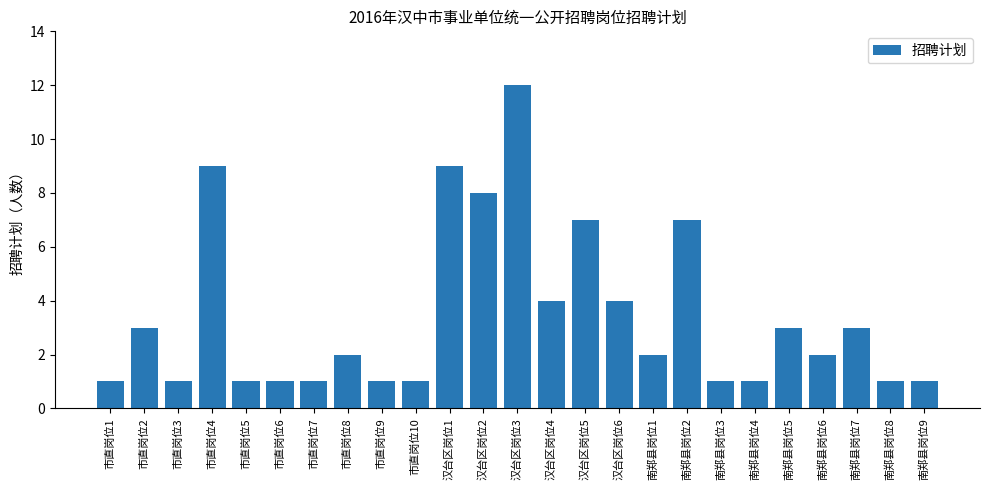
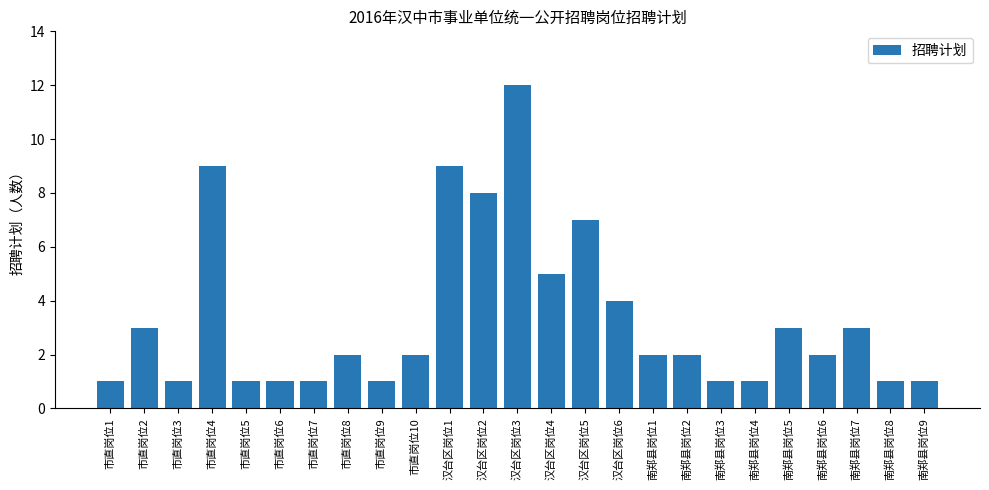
市直岗位10: 1 -> 2
汉台区岗位4: 4 -> 5
南郑县岗位2: 7 -> 2
